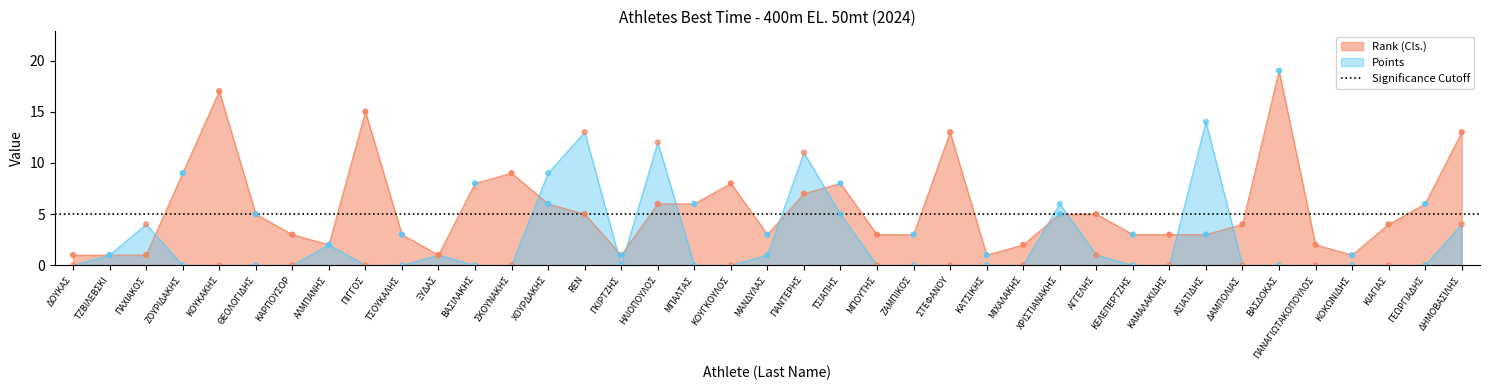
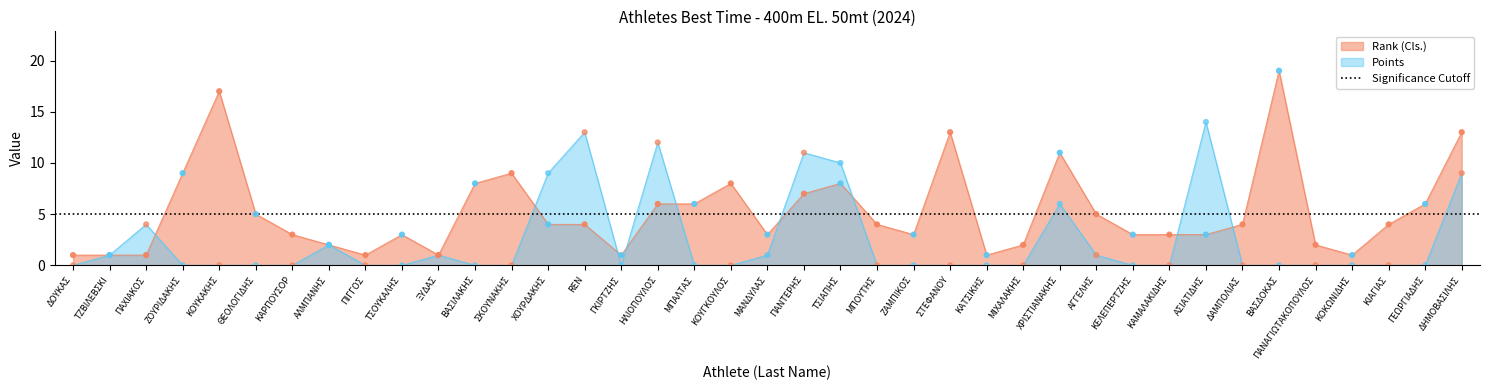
Rank (Cls.), ΠΙΓΓΟΣ: 15 -> 1
Rank (Cls.), ΧΟΥΡΔΑΚΗΣ: 6 -> 4
Rank (Cls.), REN: 5 -> 4
Points, ΤΣΙΑΠΗΣ: 5 -> 10
Rank (Cls.), ΜΠΟΥΤΗΣ: 3 -> 4
Rank (Cls.), ΧΡΙΣΤΙΑΝΑΚΗΣ: 5 -> 11
Points, ΔΗΜΟΒΑΣΙΛΗΣ: 4 -> 9
